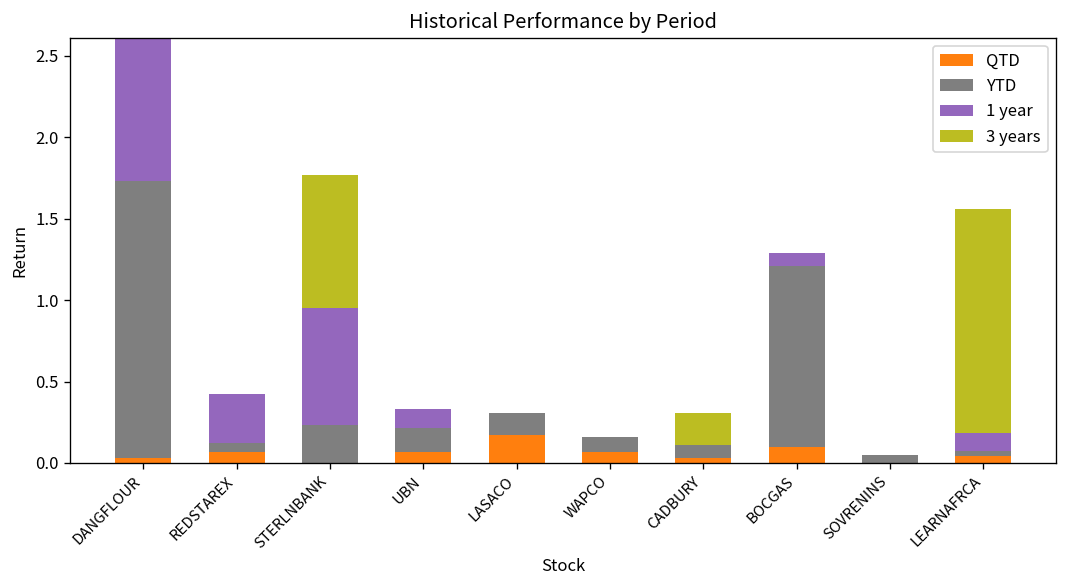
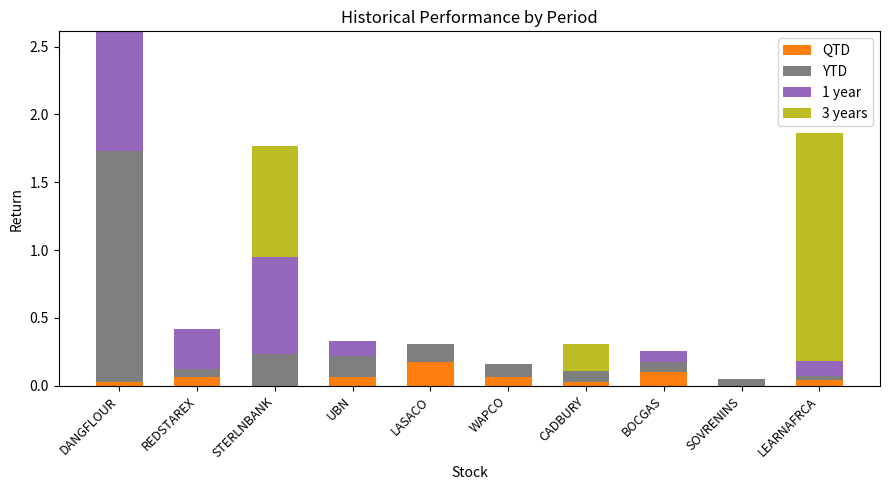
YTD, BOCGAS: 1.11 -> 0.08
3 years, LEARNAFRCA: 1.37 -> 1.68
